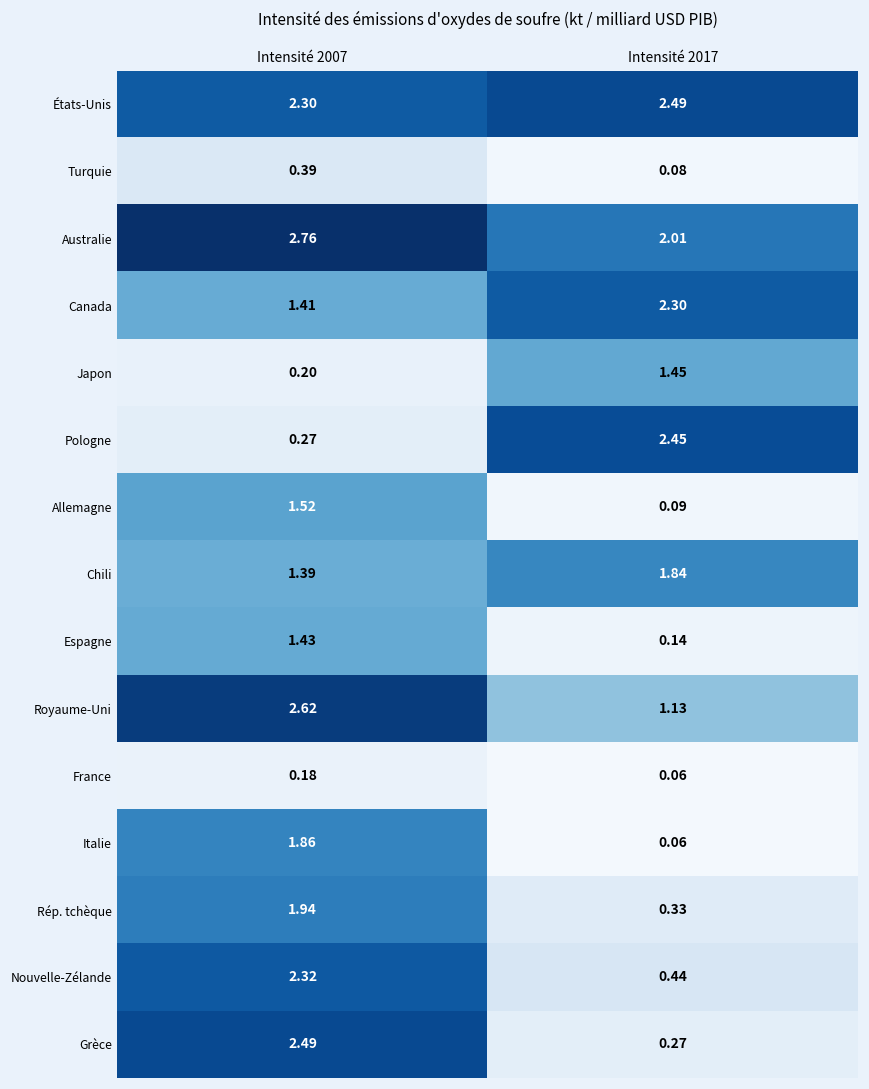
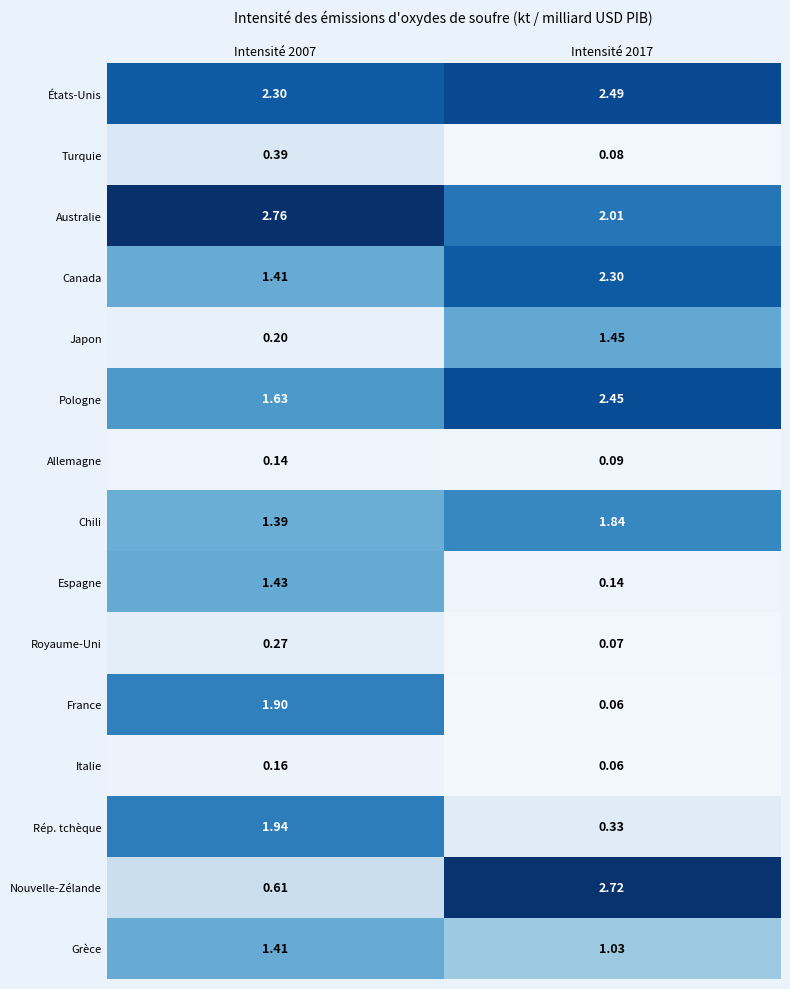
Pologne, Intensité 2007: 0.27 -> 1.63
Allemagne, Intensité 2007: 1.52 -> 0.14
Royaume-Uni, Intensité 2007: 2.62 -> 0.27
Royaume-Uni, Intensité 2017: 1.13 -> 0.07
France, Intensité 2007: 0.18 -> 1.90
Italie, Intensité 2007: 1.86 -> 0.16
Nouvelle-Zélande, Intensité 2007: 2.32 -> 0.61
Nouvelle-Zélande, Intensité 2017: 0.44 -> 2.72
Grèce, Intensité 2007: 2.49 -> 1.41
Grèce, Intensité 2017: 0.27 -> 1.03
